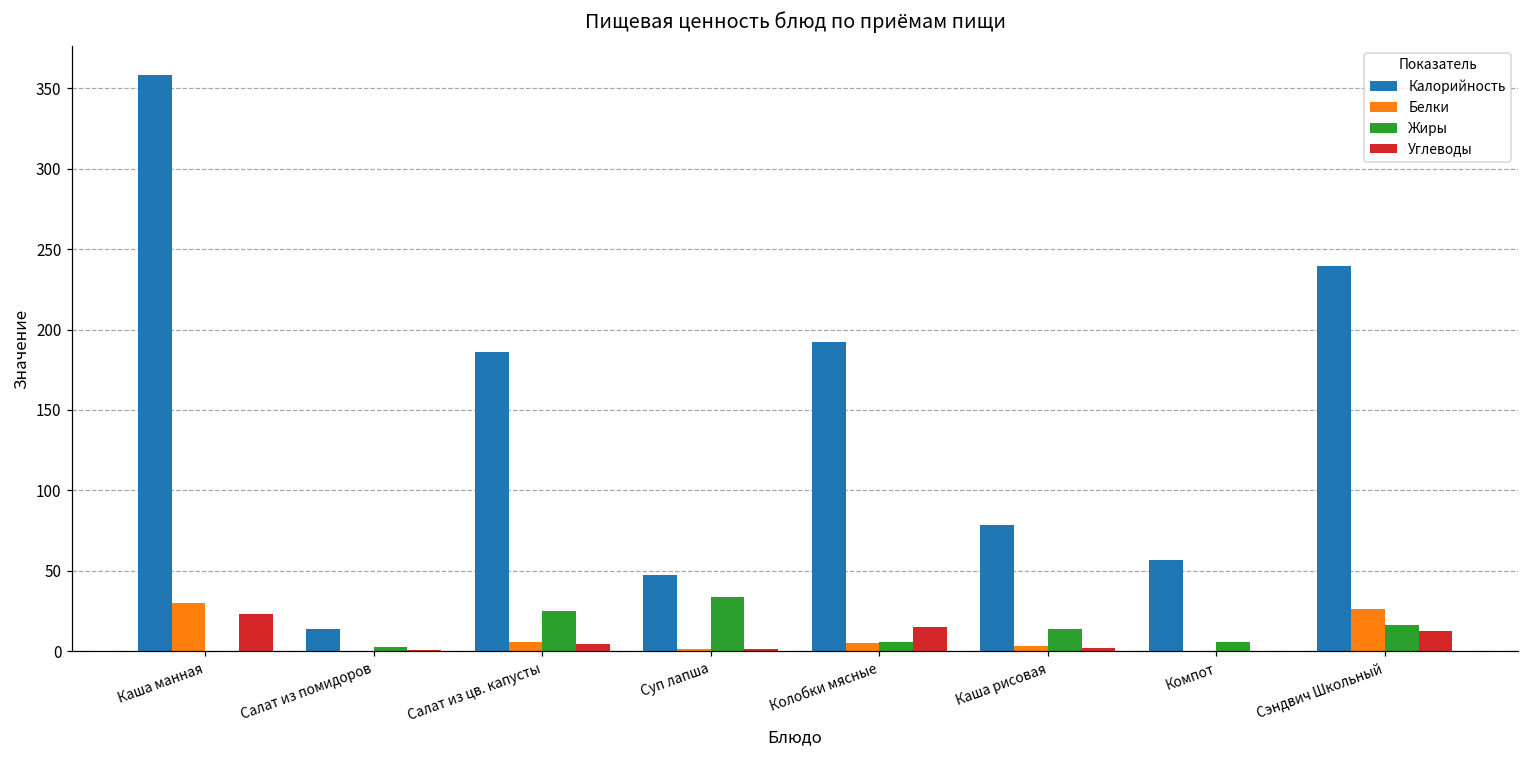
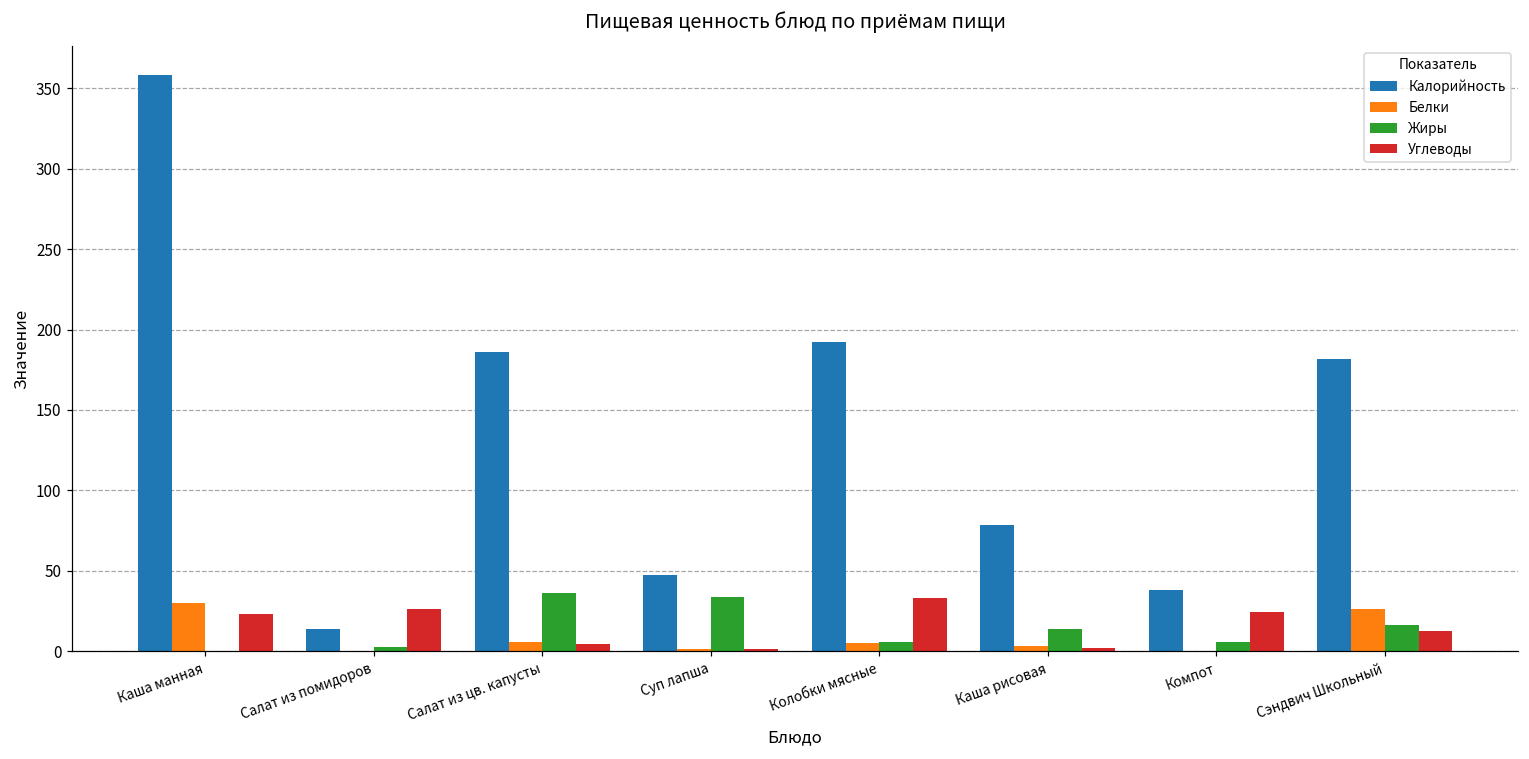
Углеводы, Салат из помидоров: 1 -> 26
Жиры, Салат из цв. капусты: 25 -> 36
Углеводы, Колобки мясные: 15 -> 33
Калорийность, Компот: 57 -> 38
Углеводы, Компот: 0 -> 25
Калорийность, Сэндвич Школьный: 240 -> 181
